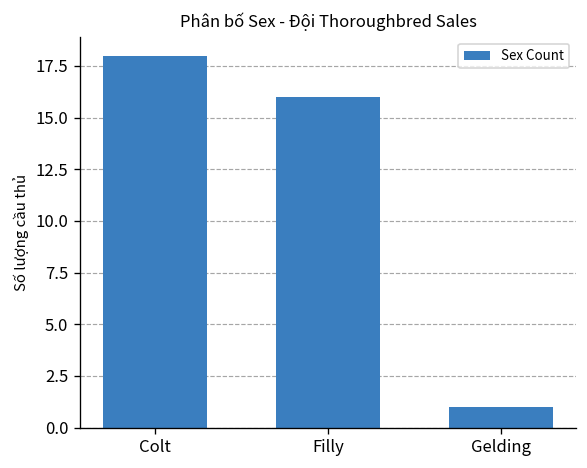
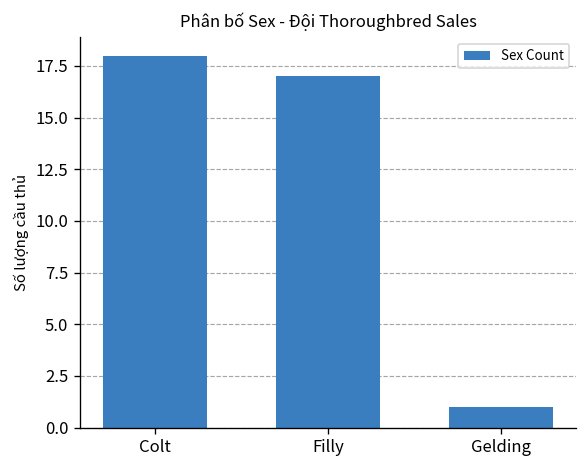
Filly: 16 -> 17
